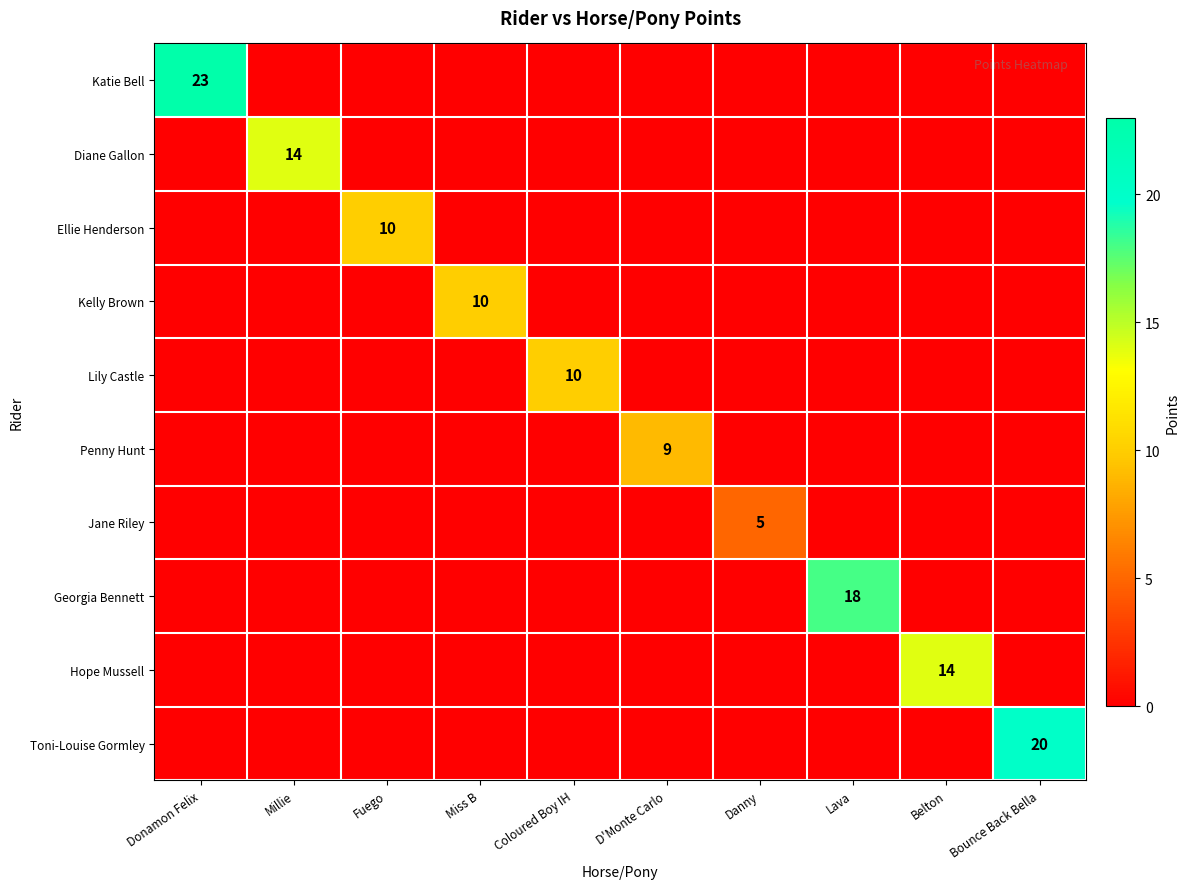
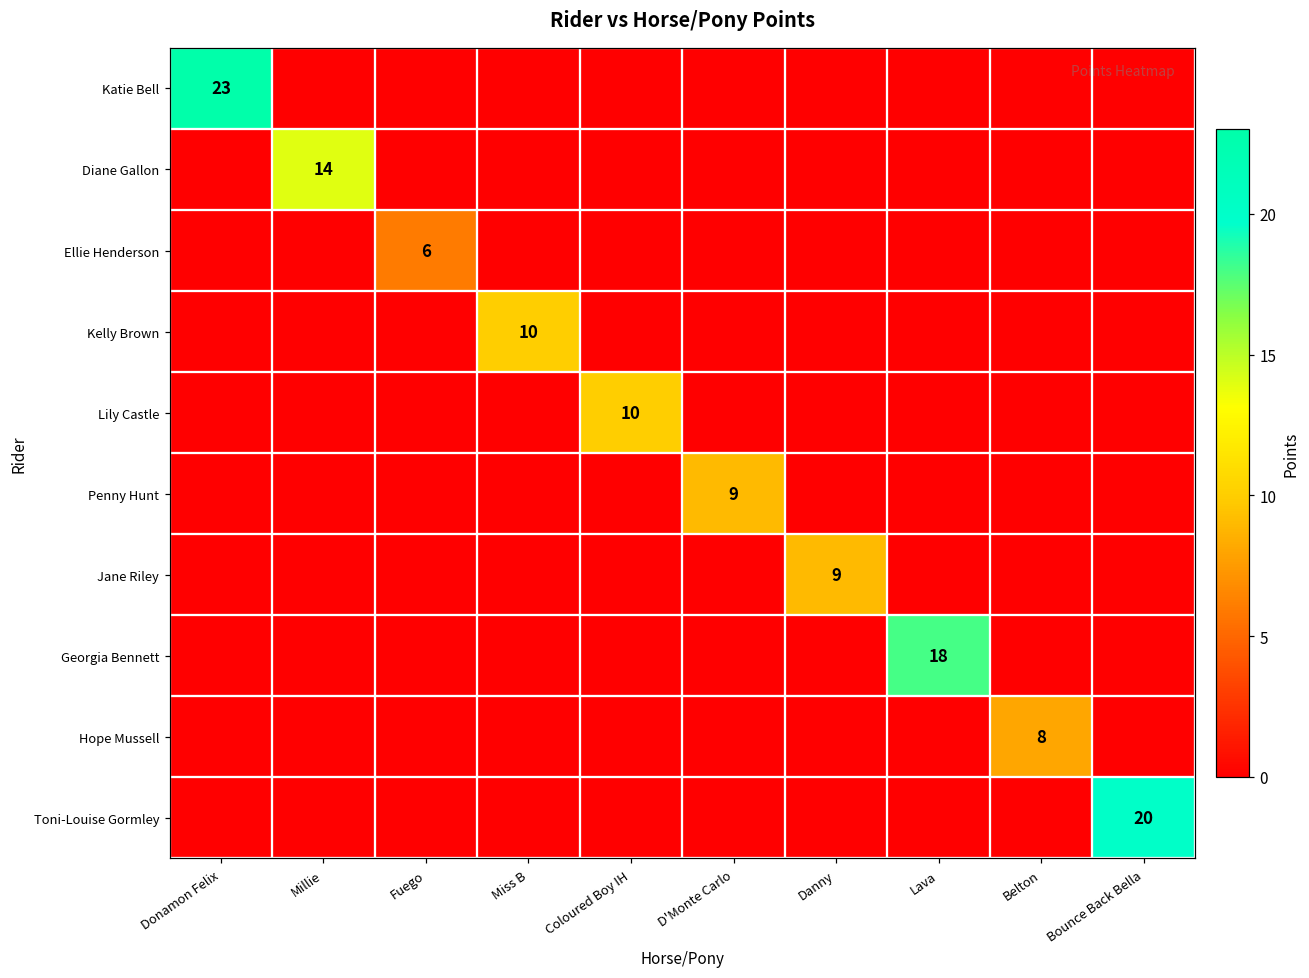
Ellie Henderson, Fuego: 10 -> 6
Jane Riley, Danny: 5 -> 9
Hope Mussell, Belton: 14 -> 8
